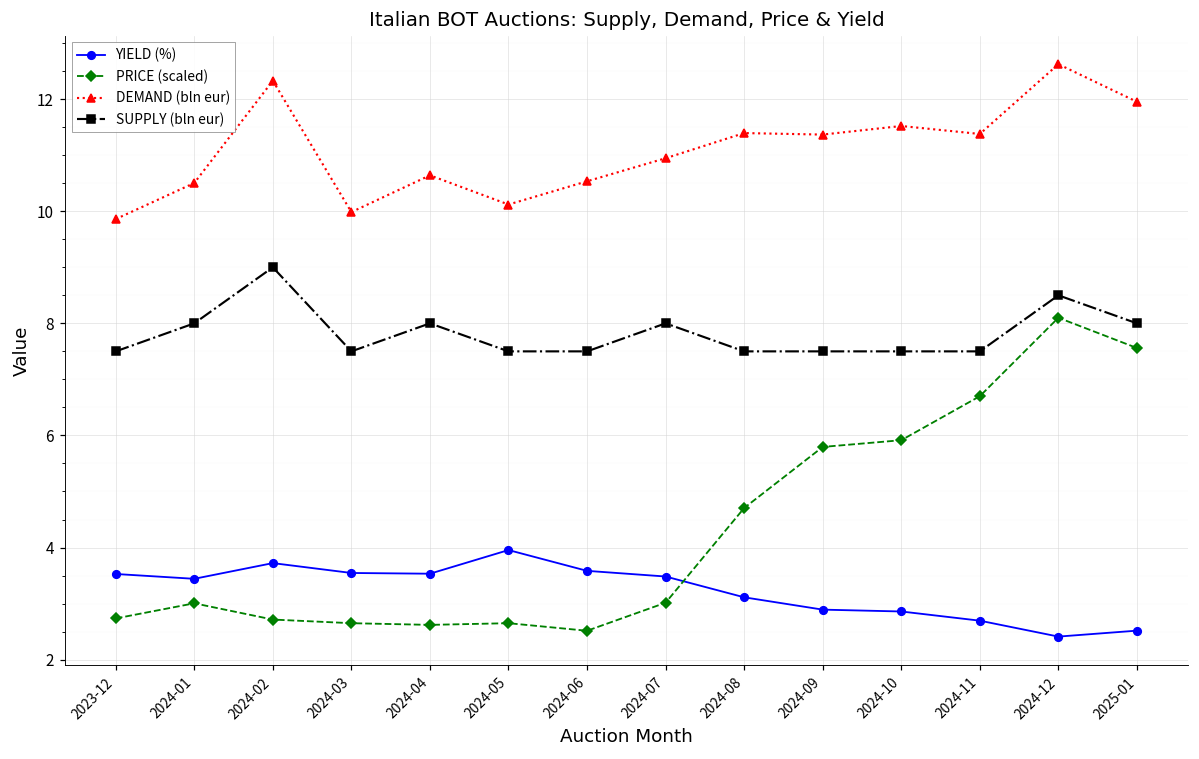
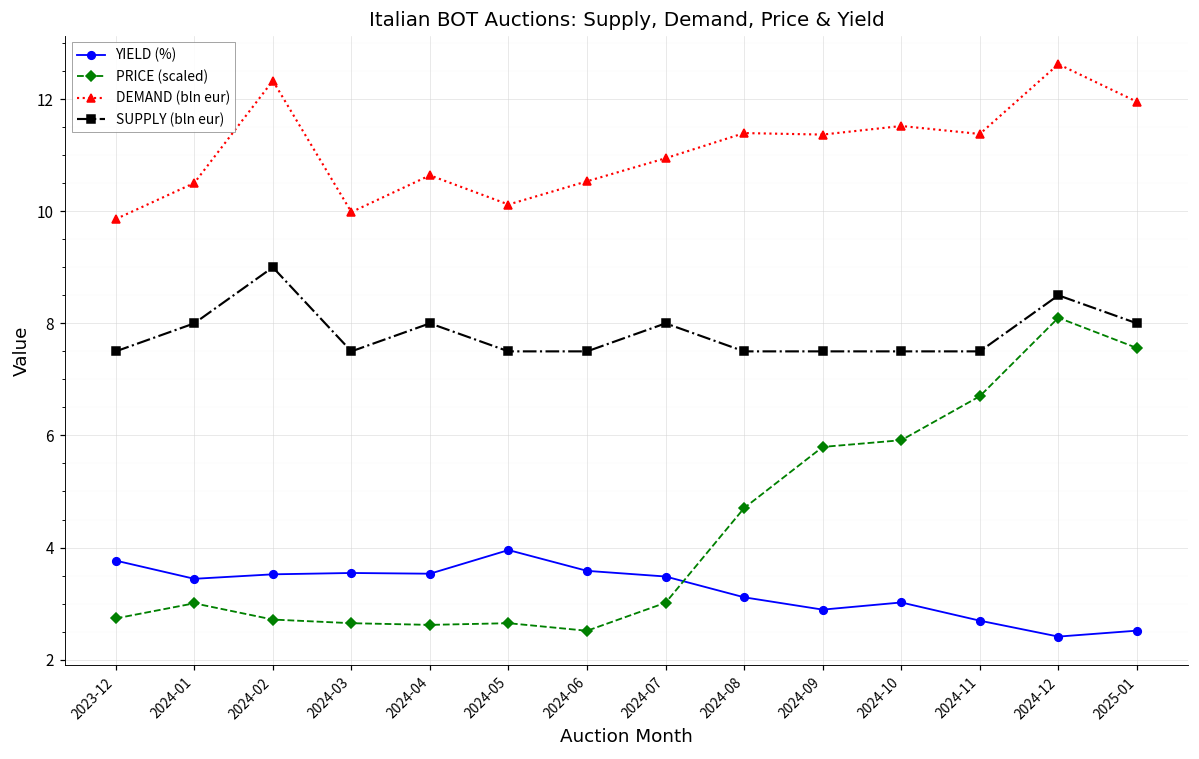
YIELD (%), 2023-12: 3.5 -> 3.8
YIELD (%), 2024-02: 3.7 -> 3.5
YIELD (%), 2024-10: 2.9 -> 3.0
